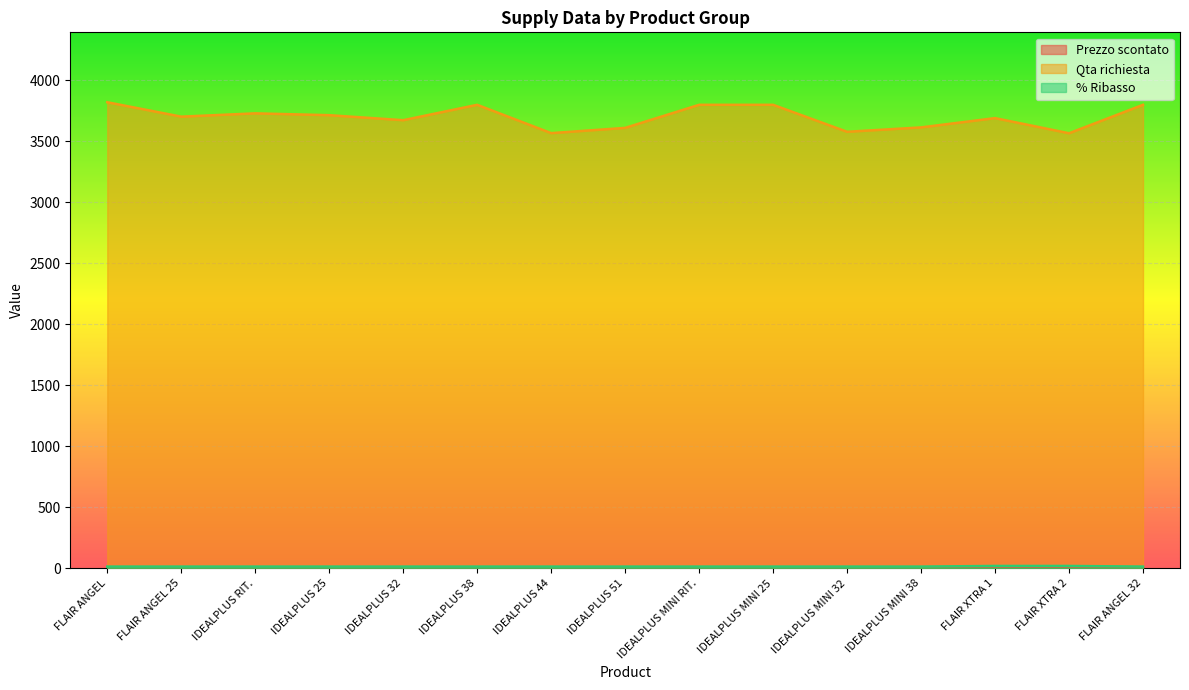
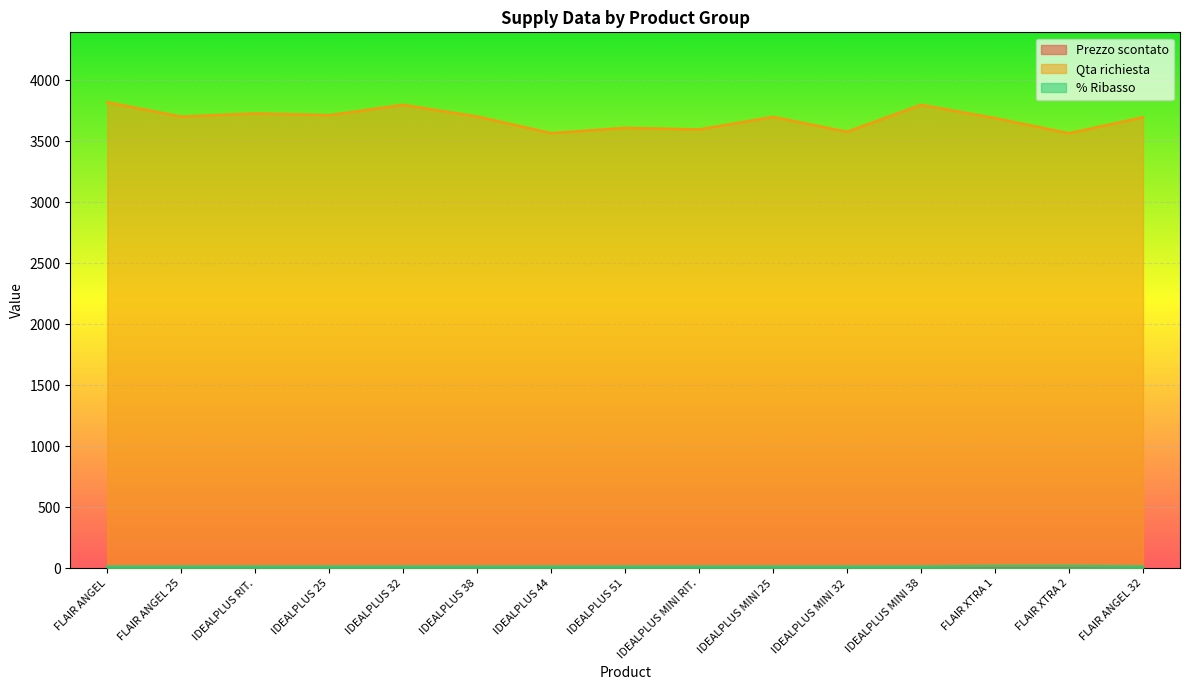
Qta richiesta, IDEALPLUS 32: 3670 -> 3800
Qta richiesta, IDEALPLUS 38: 3800 -> 3700
Qta richiesta, IDEALPLUS MINI RIT.: 3800 -> 3600
Qta richiesta, IDEALPLUS MINI 25: 3800 -> 3700
Qta richiesta, IDEALPLUS MINI 38: 3610 -> 3800
Qta richiesta, FLAIR ANGEL 32: 3800 -> 3700
